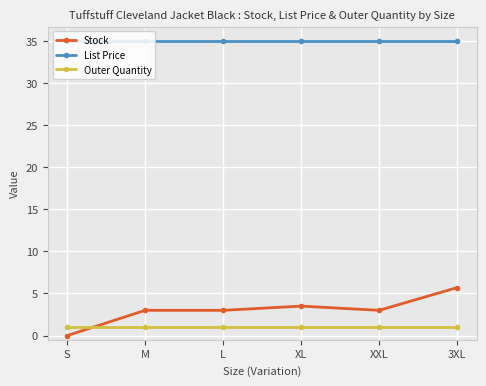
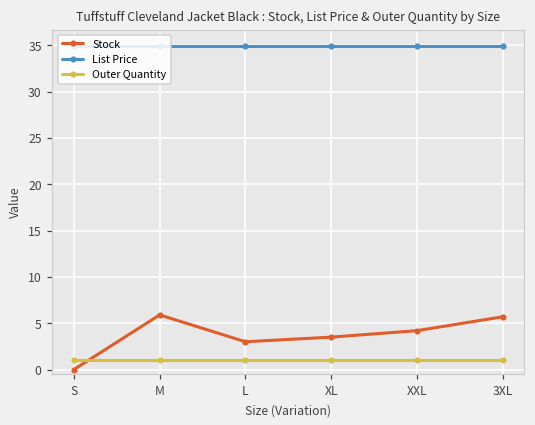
Stock, M: 3 -> 6
Stock, XXL: 3 -> 4
